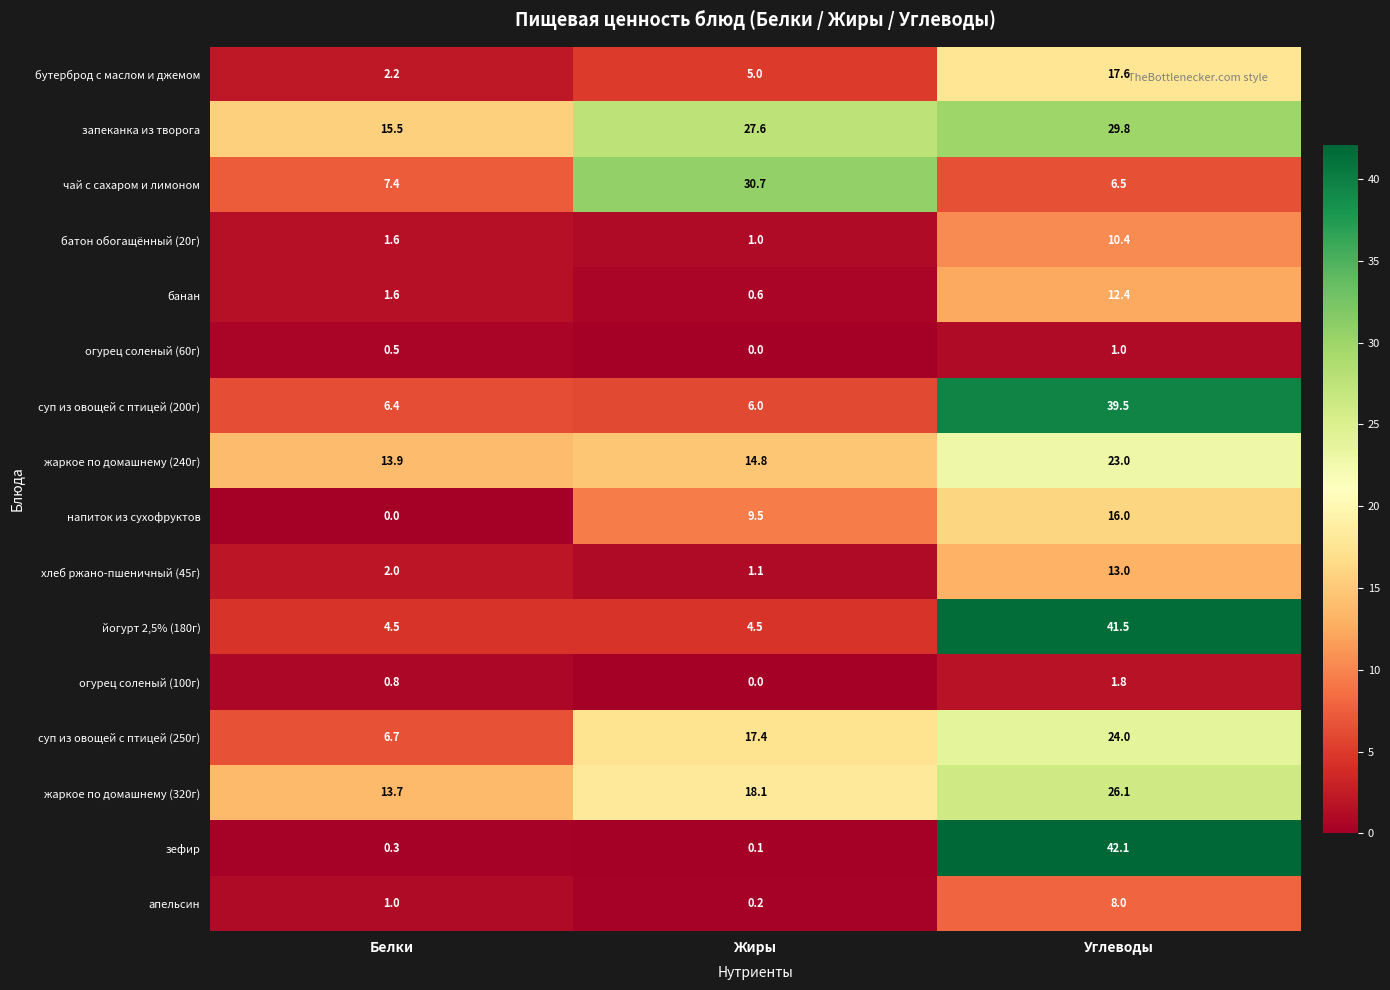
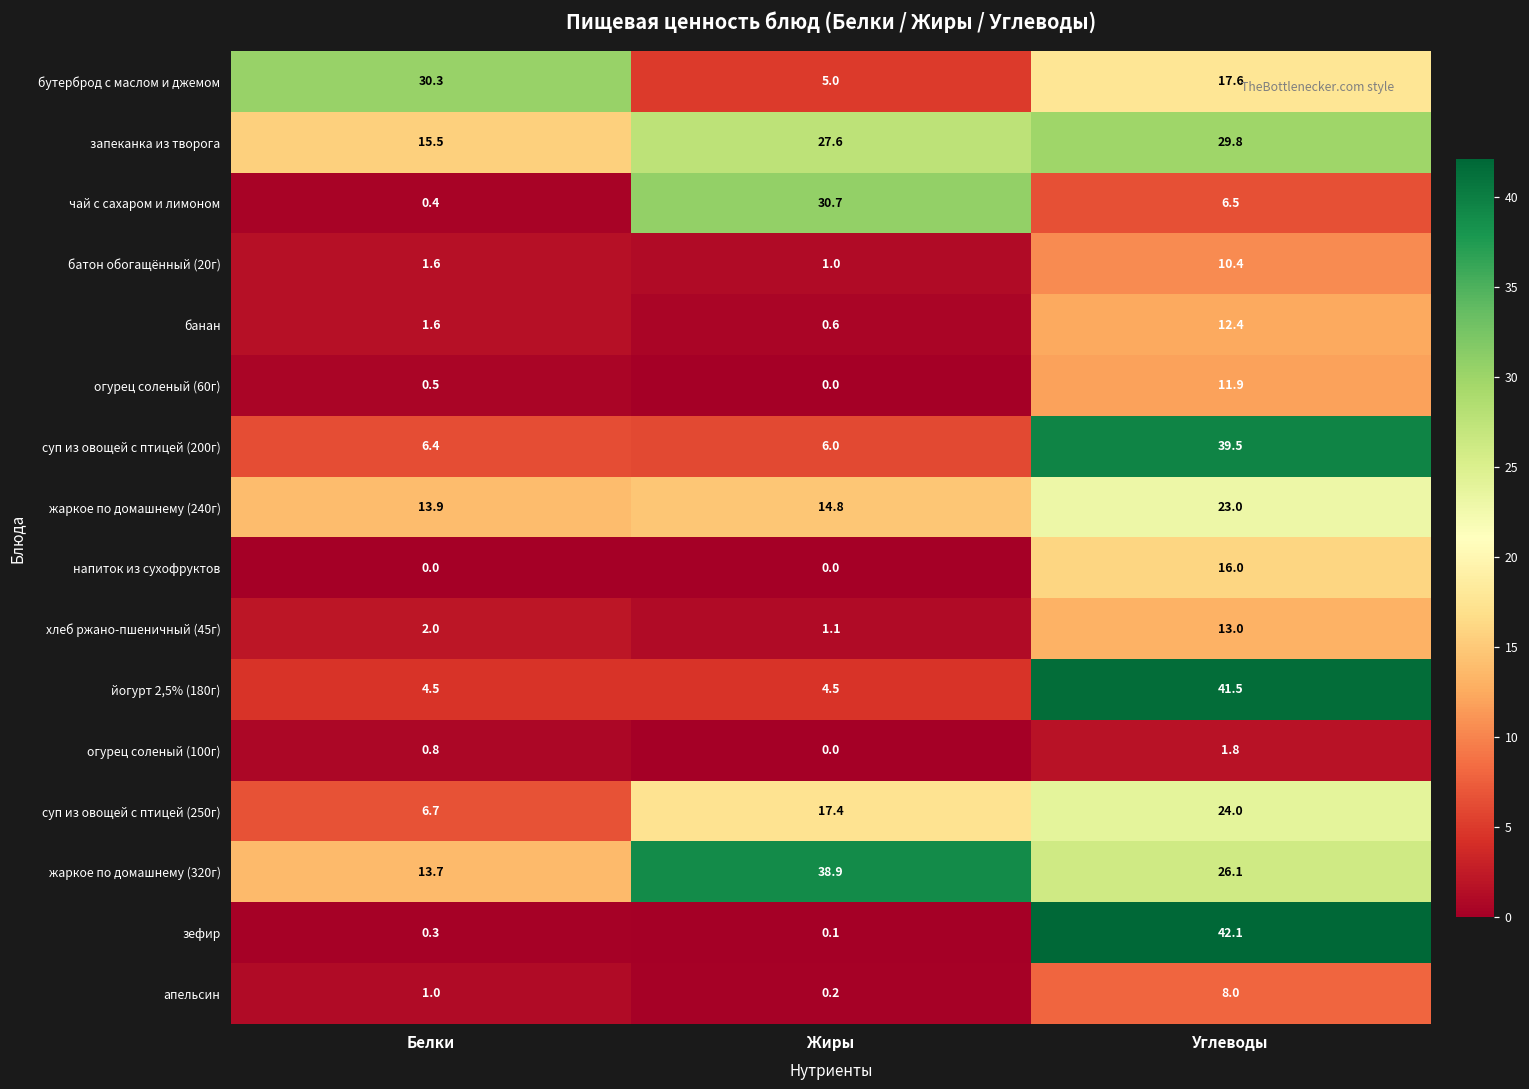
бутерброд с маслом и джемом, Белки: 2.2 -> 30.3
чай с сахаром и лимоном, Белки: 7.4 -> 0.4
огурец соленый (60г), Углеводы: 1.0 -> 11.9
напиток из сухофруктов, Жиры: 9.5 -> 0.0
жаркое по домашнему (320г), Жиры: 18.1 -> 38.9
